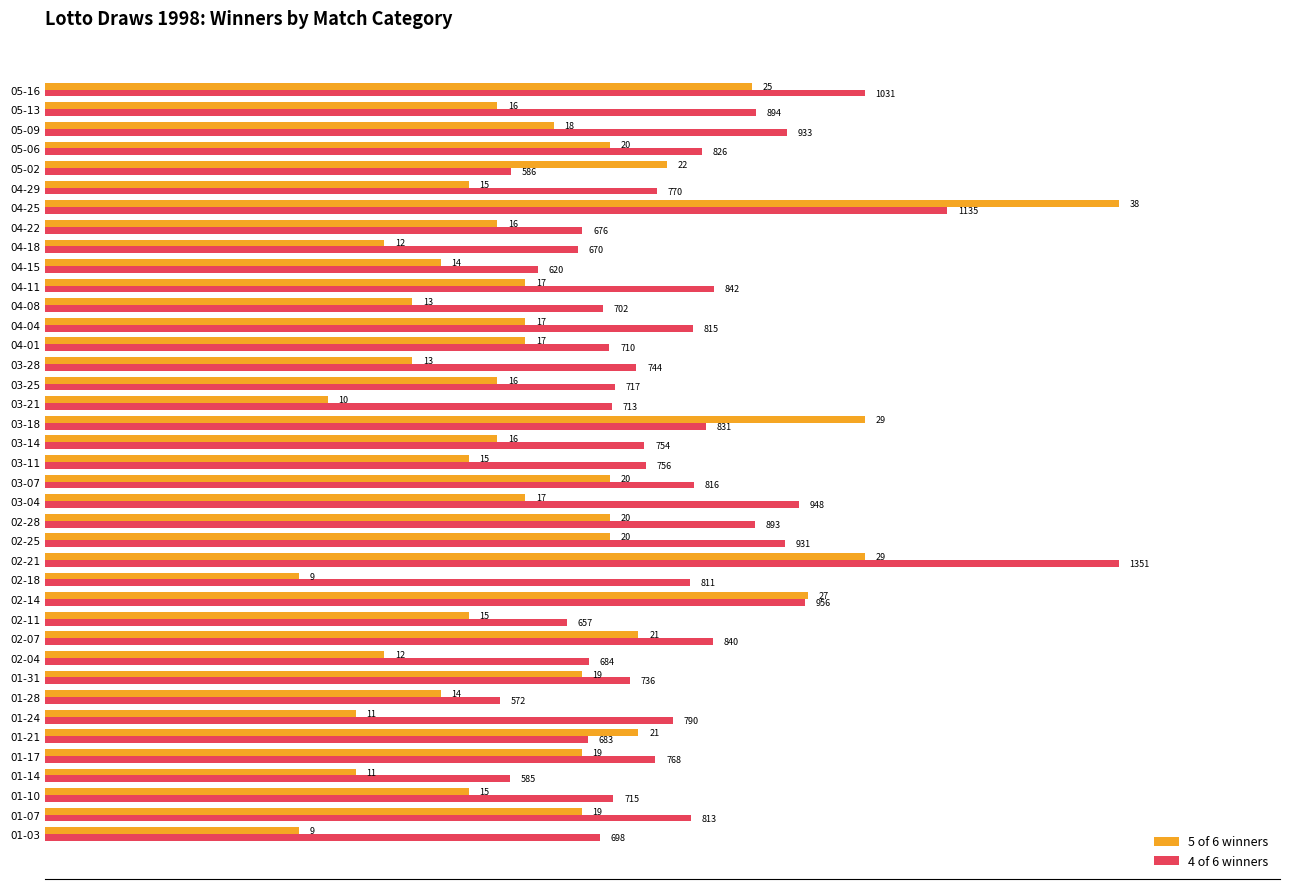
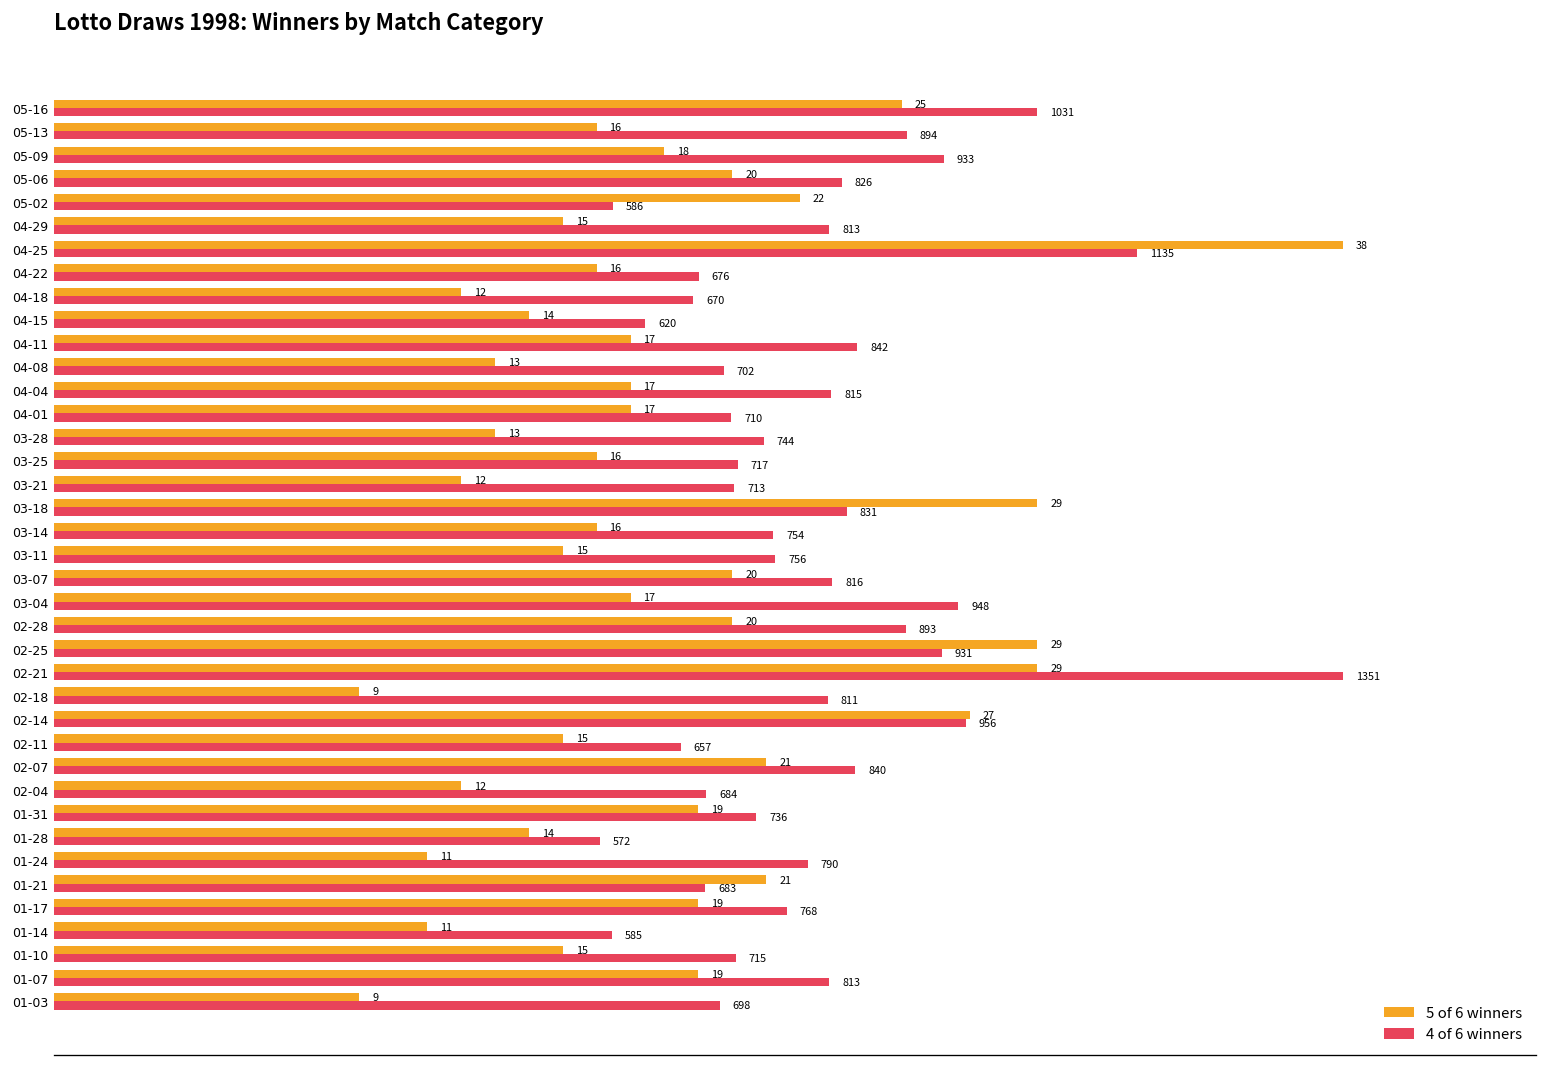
4 of 6 winners, 04-29: 770 -> 813
5 of 6 winners, 03-21: 10 -> 12
5 of 6 winners, 02-25: 20 -> 29
